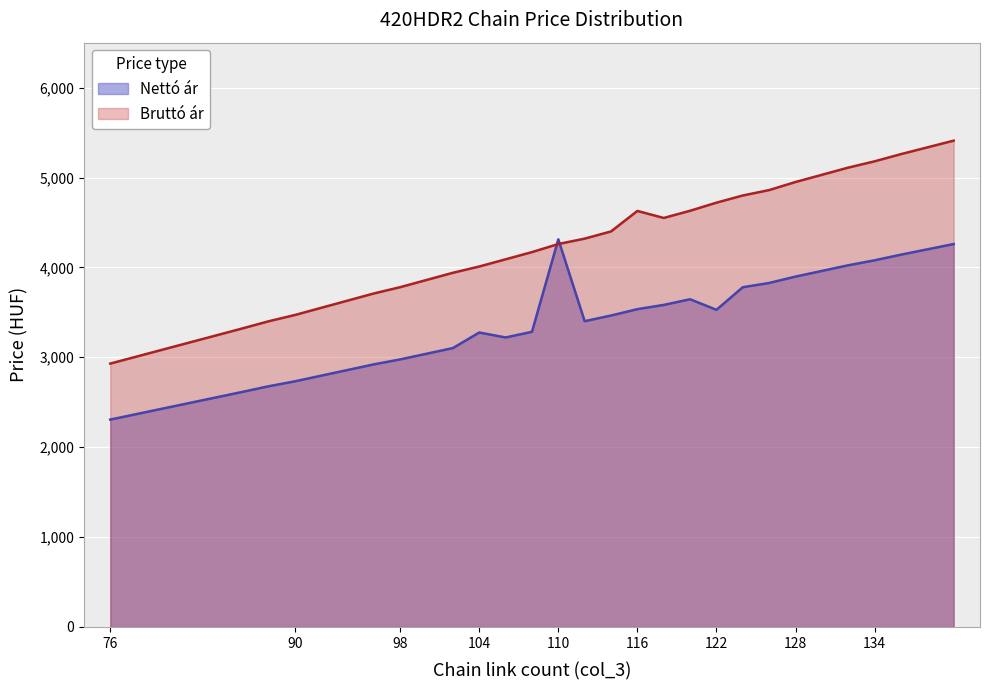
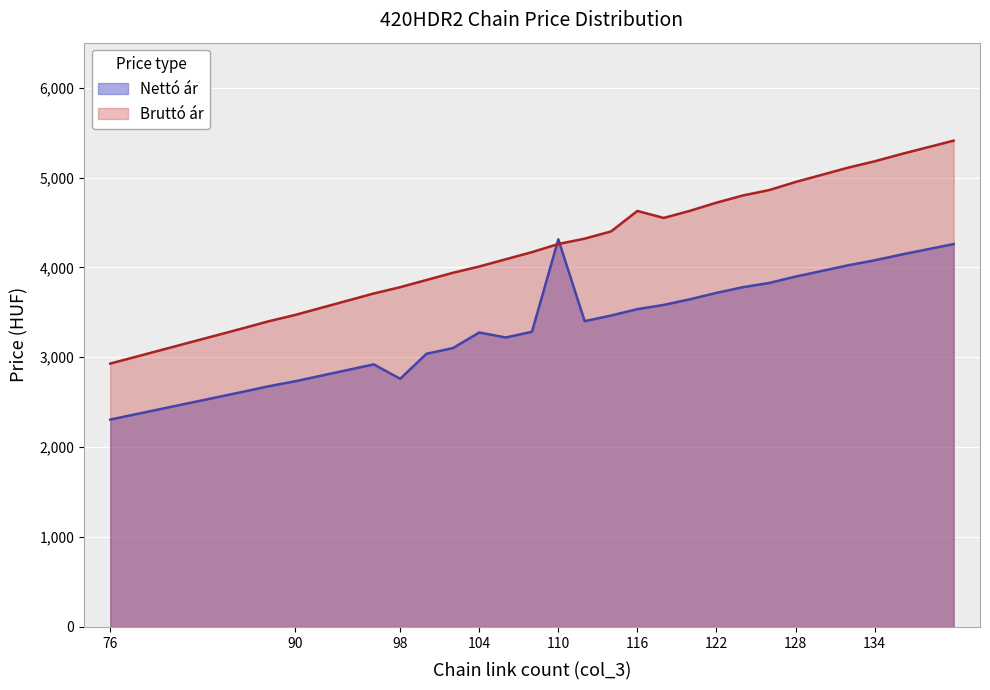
Nettó ár, 98: 3,000 -> 2,800
Nettó ár, 122: 3,500 -> 3,700
